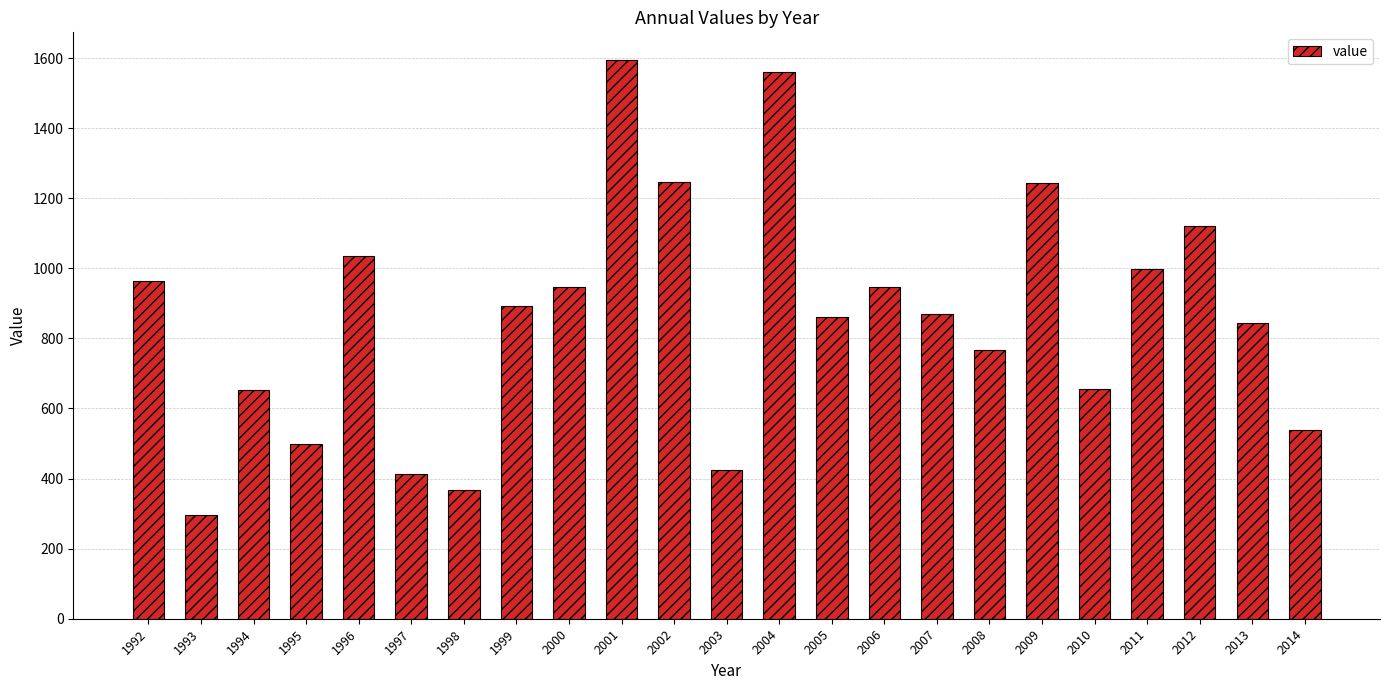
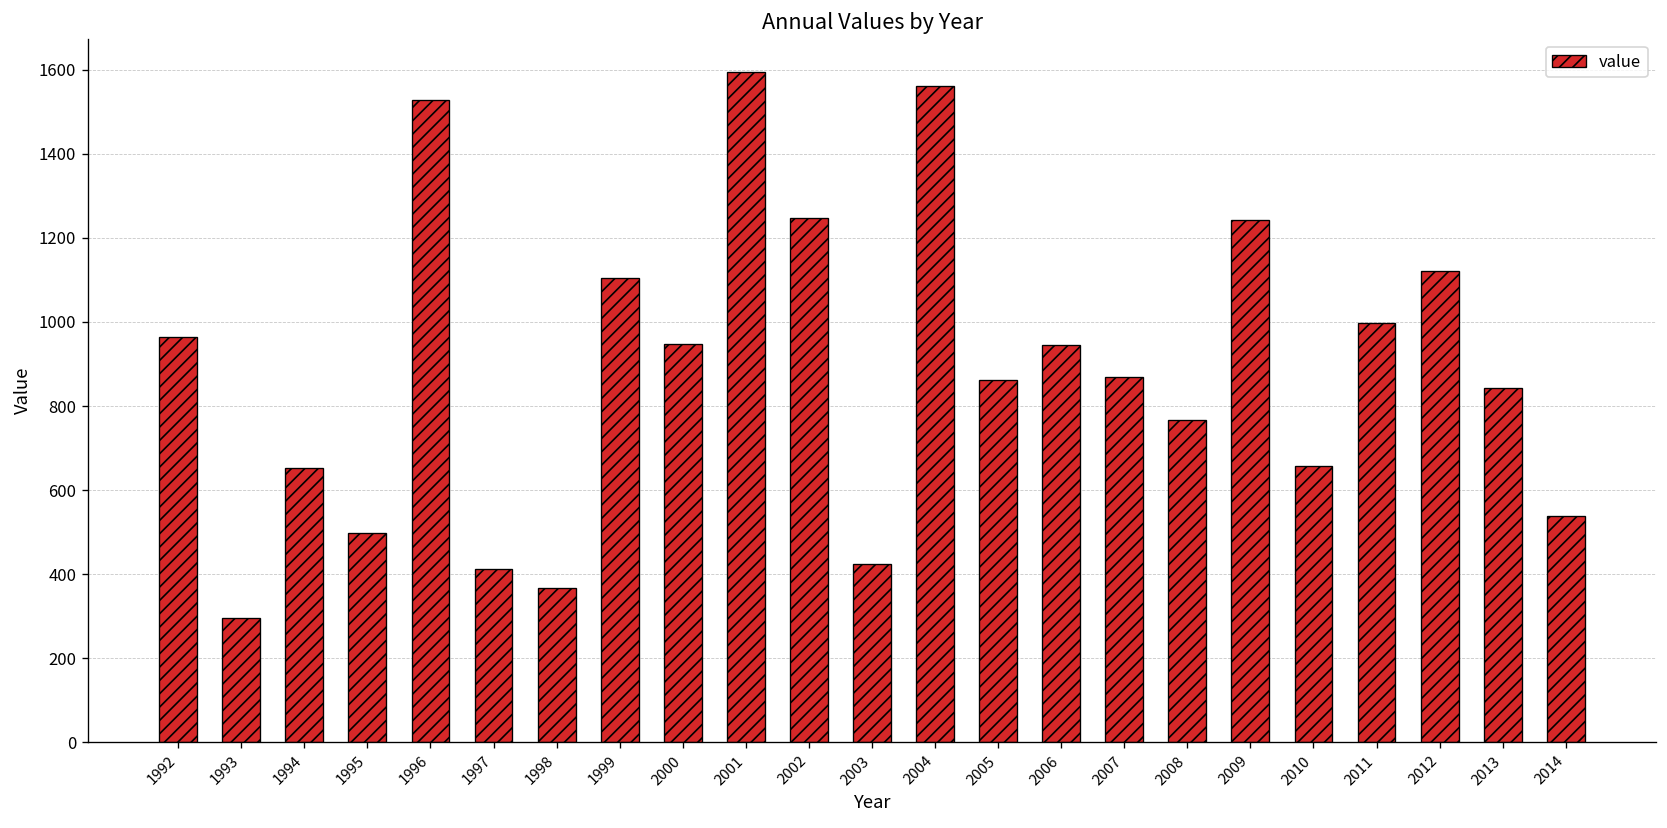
1996: 1040 -> 1530
1999: 890 -> 1100
